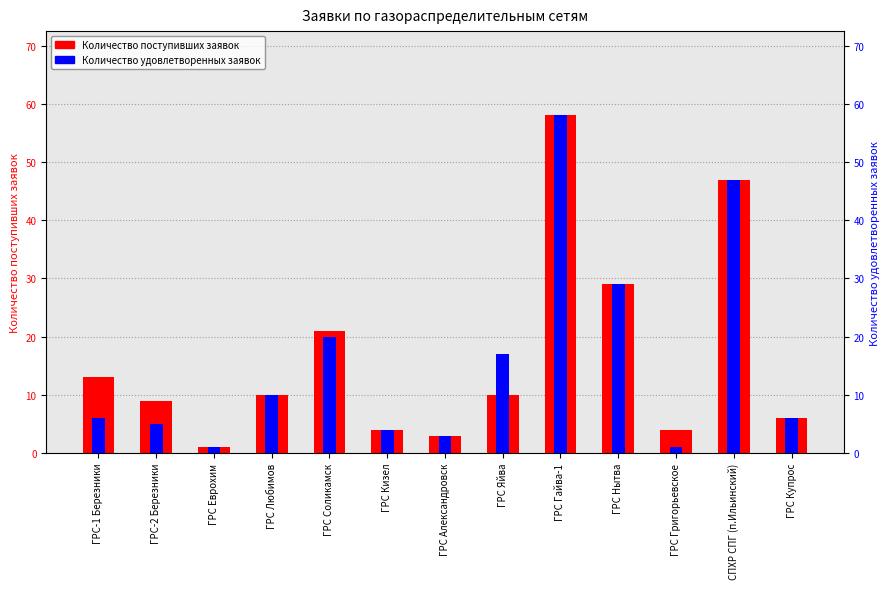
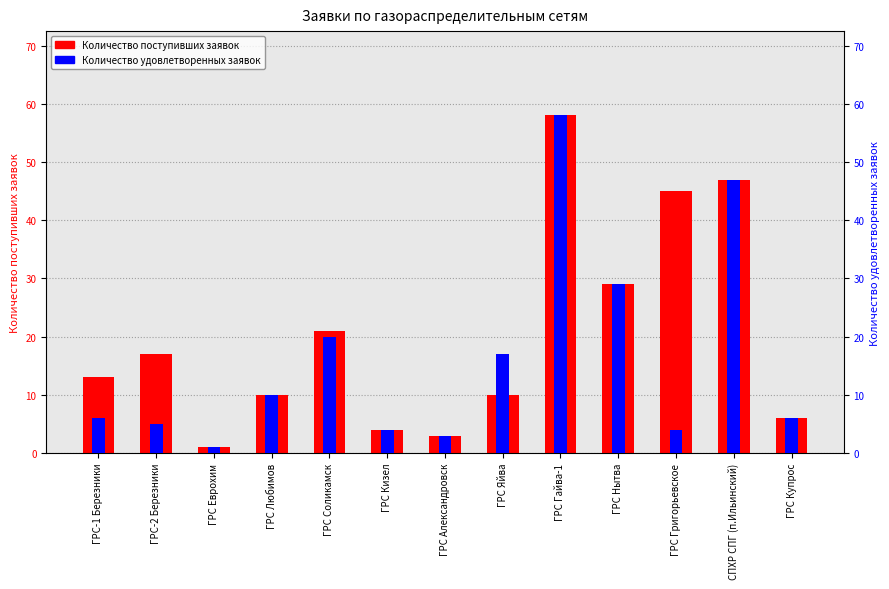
Количество поступивших заявок, ГРС-2 Березники: 9 -> 17
Количество поступивших заявок, ГРС Григорьевское: 4 -> 45
Количество удовлетворенных заявок, ГРС Григорьевское: 1 -> 4
